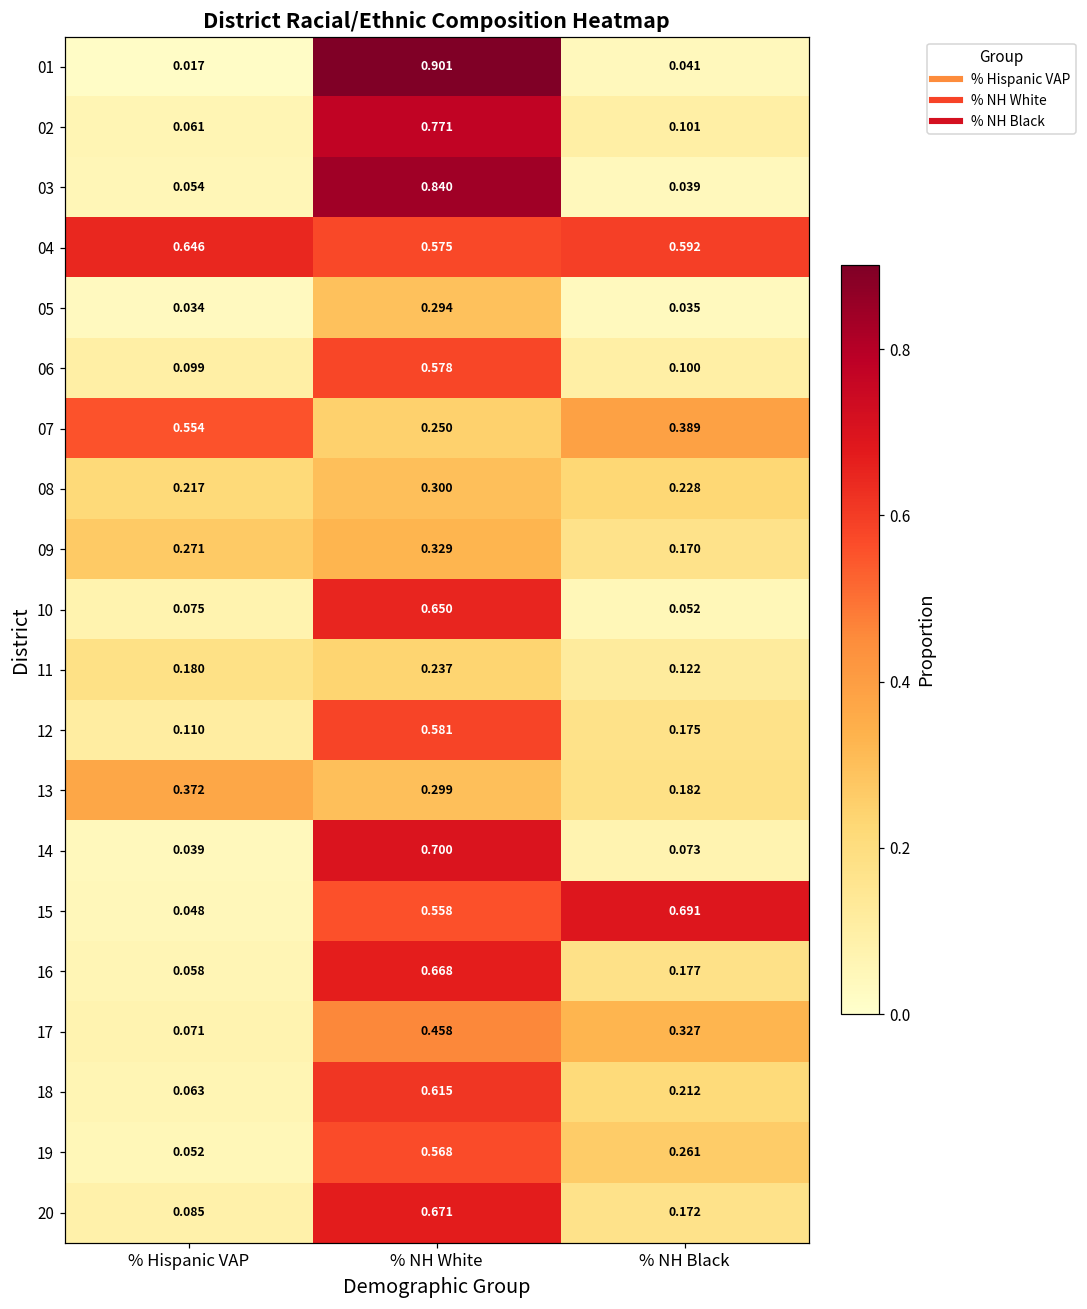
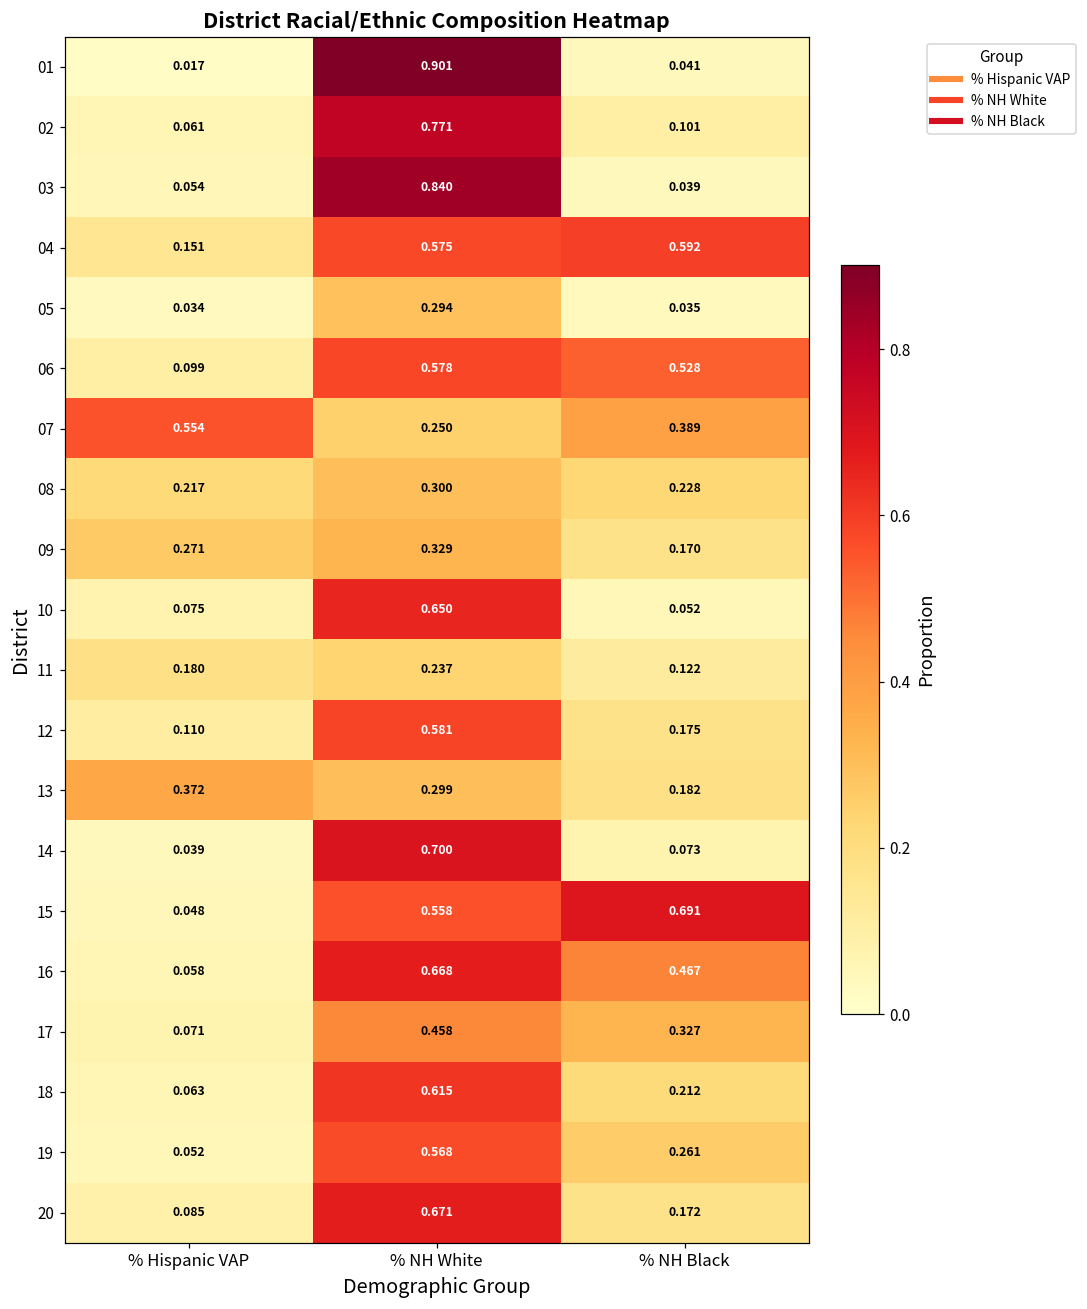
04, % Hispanic VAP: 0.646 -> 0.151
06, % NH Black: 0.100 -> 0.528
16, % NH Black: 0.177 -> 0.467
